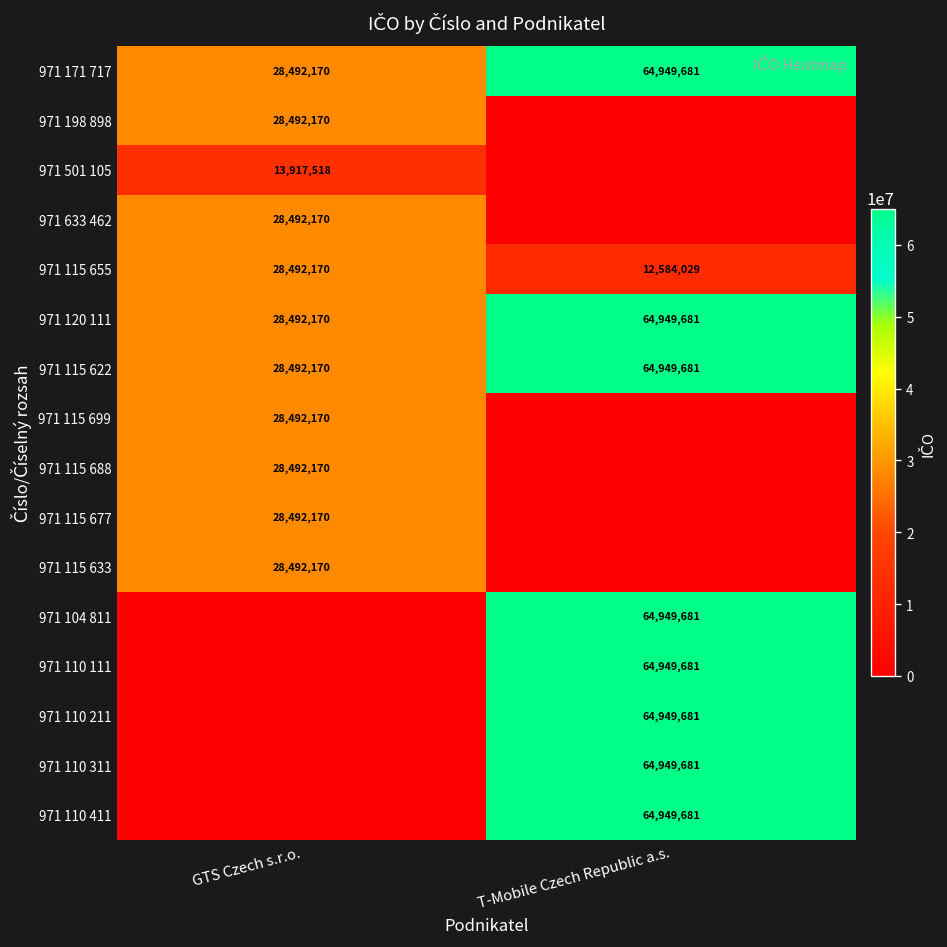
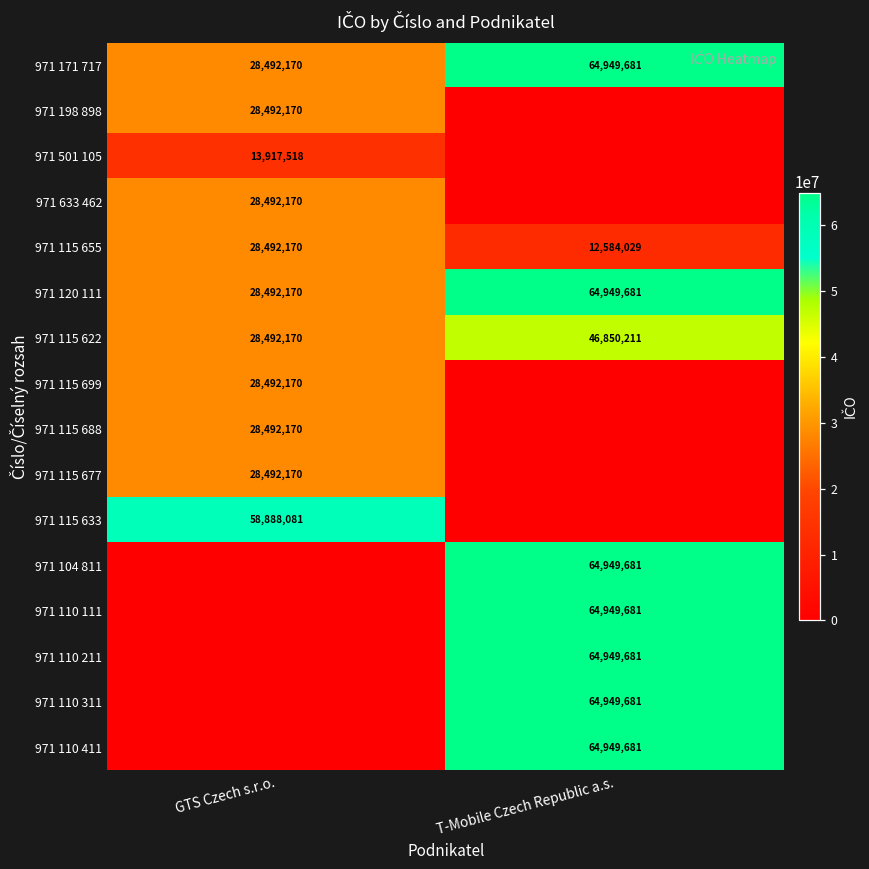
971 115 622, T-Mobile Czech Republic a.s.: 64,949,681 -> 46,850,211
971 115 633, GTS Czech s.r.o.: 28,492,170 -> 58,888,081
